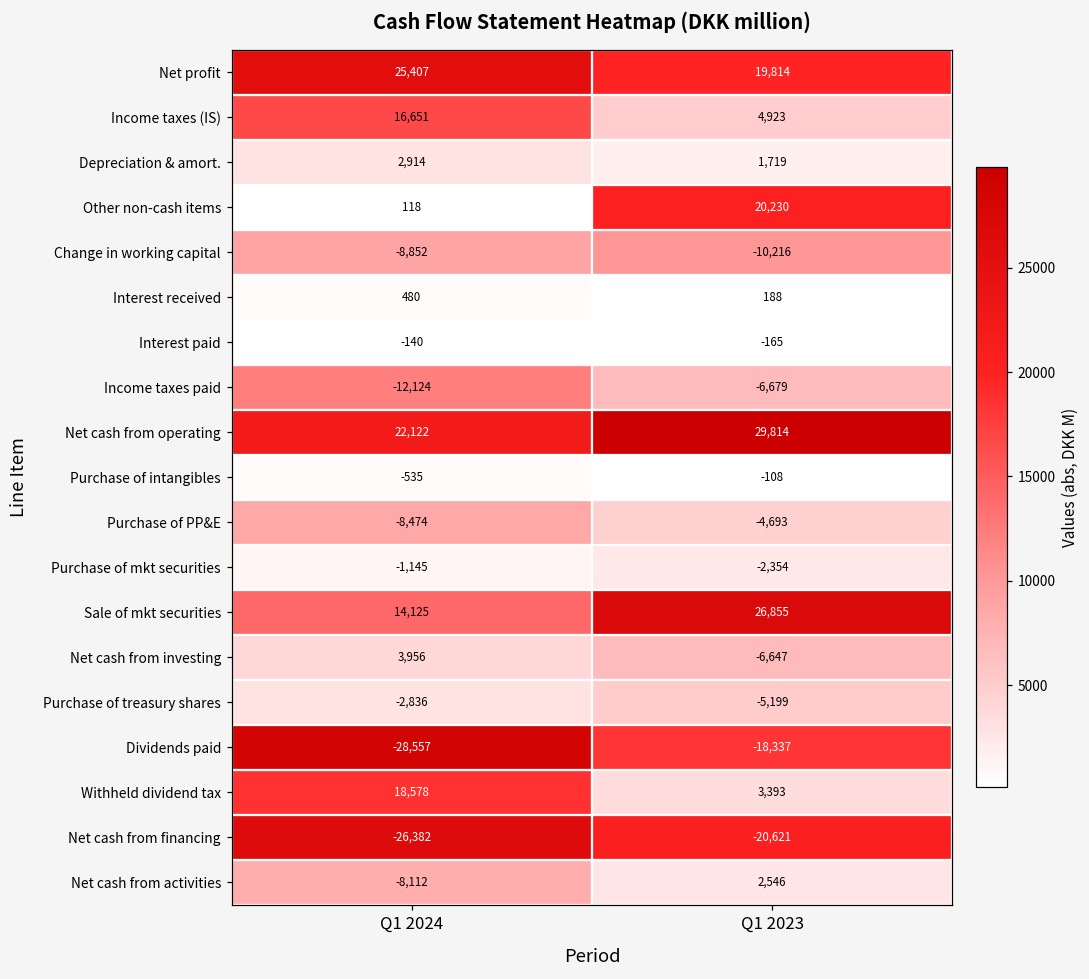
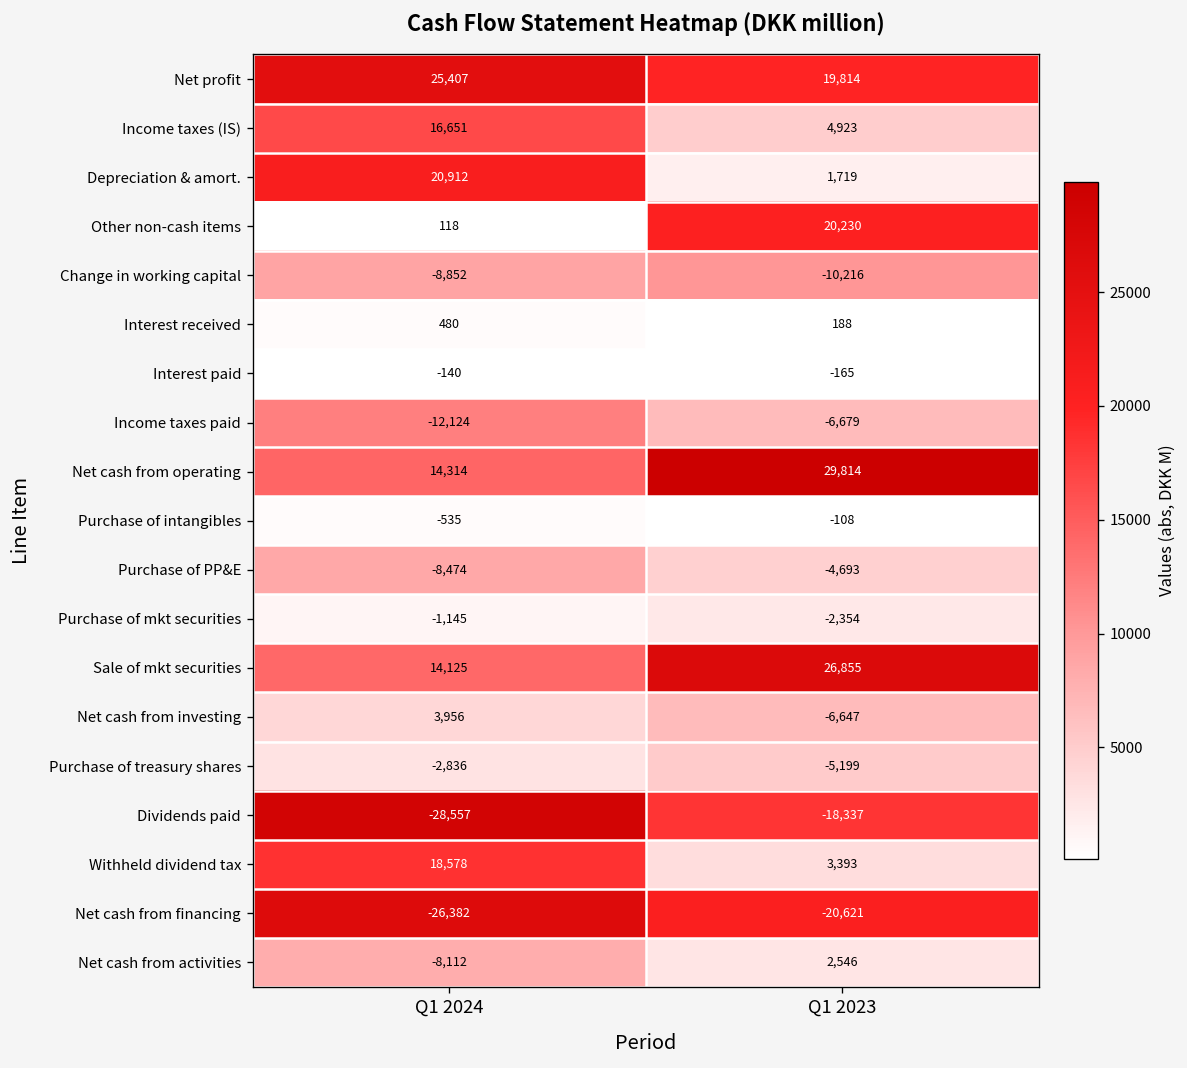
Depreciation & amort., Q1 2024: 2,914 -> 20,912
Net cash from operating, Q1 2024: 22,122 -> 14,314
